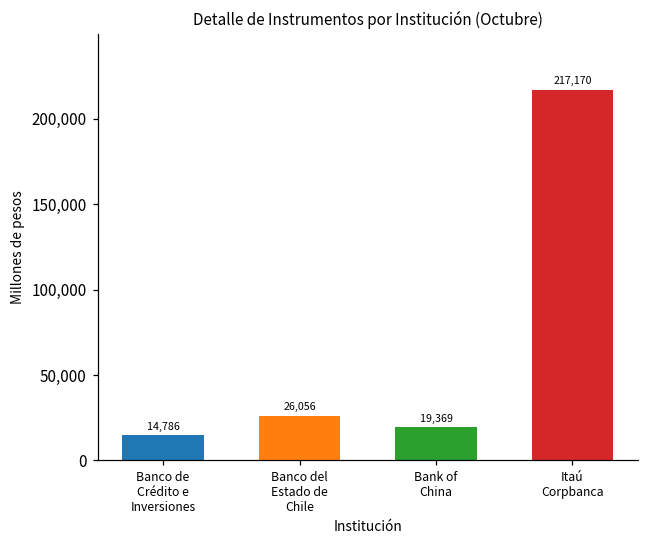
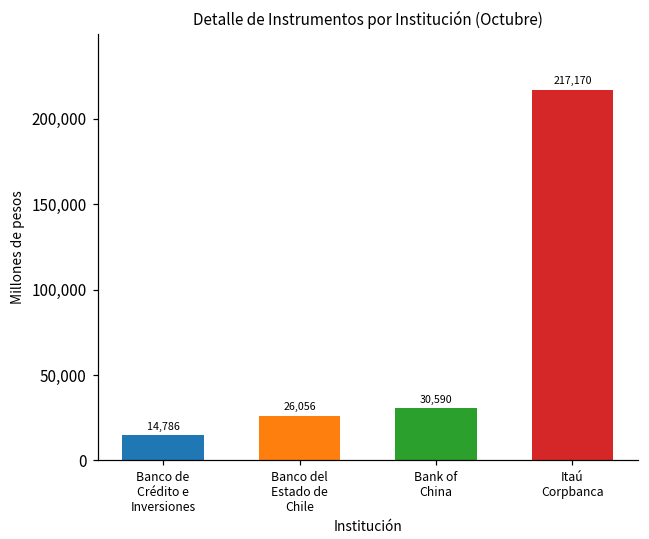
Bank of China: 19,369 -> 30,590
